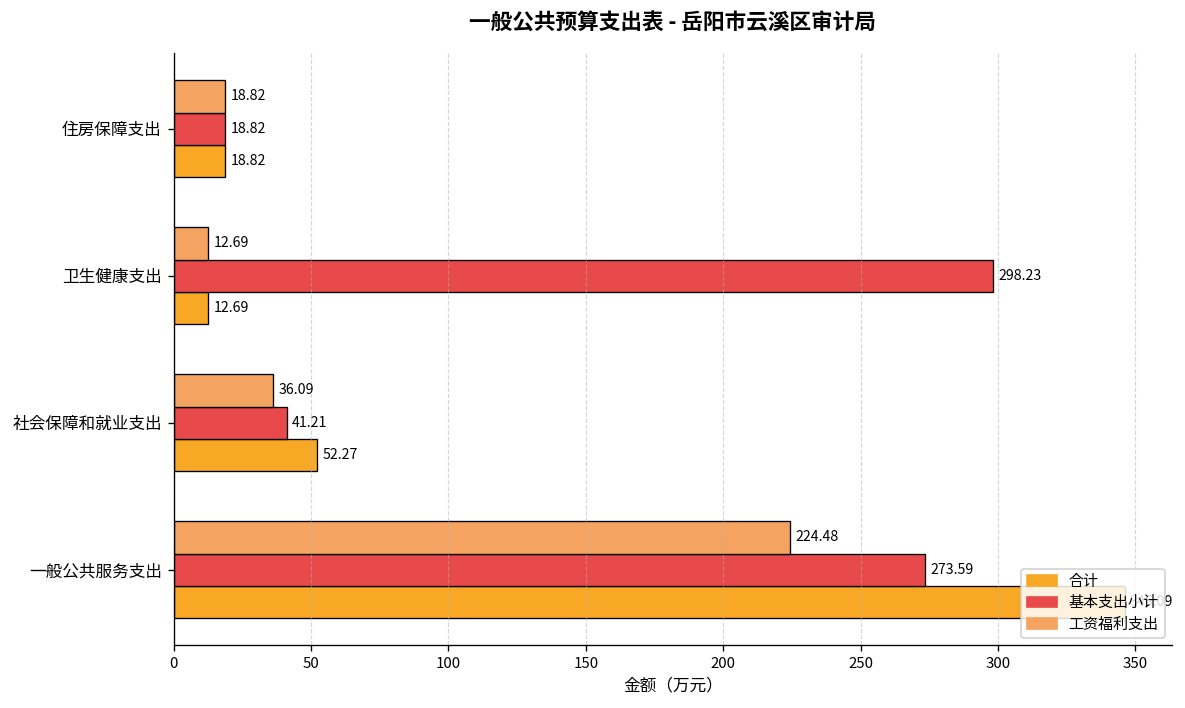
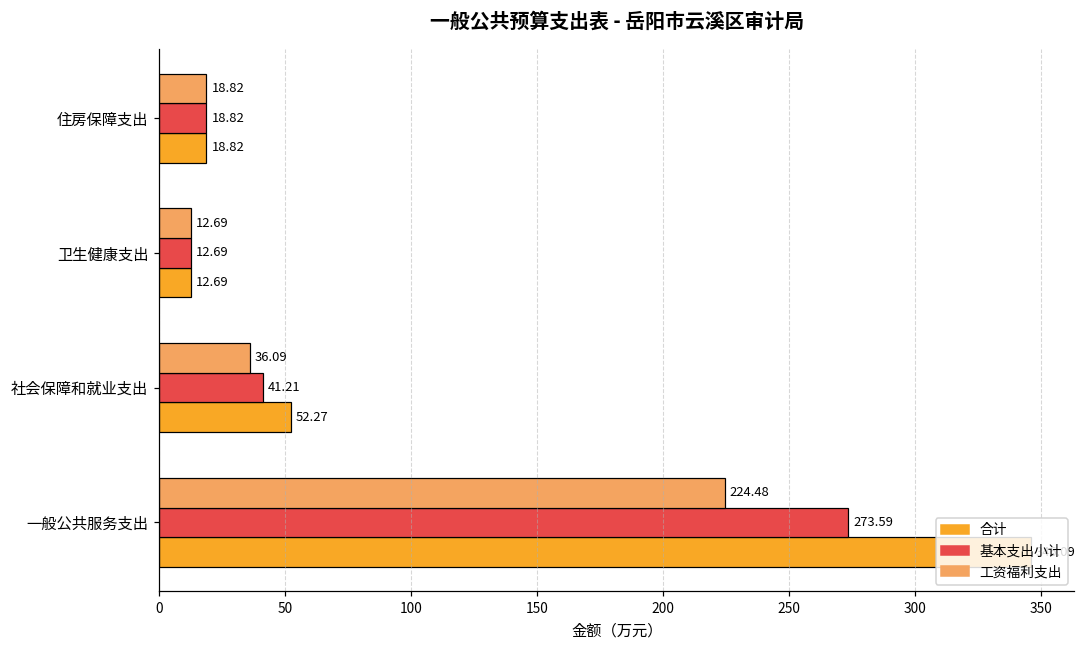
基本支出小计, 卫生健康支出: 298.23 -> 12.69
